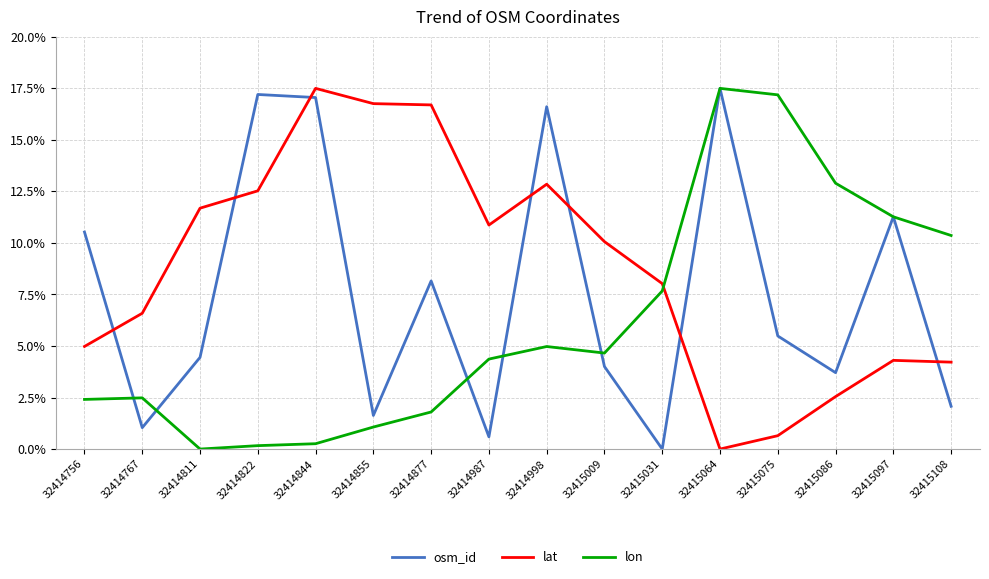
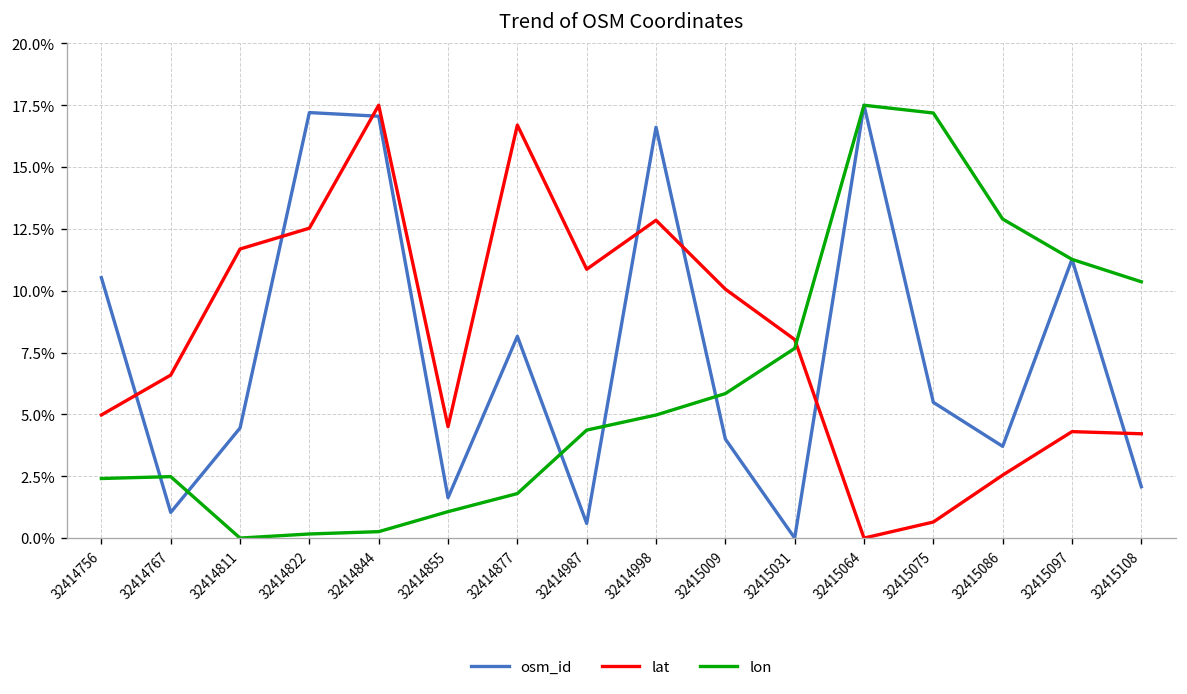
lat, 32414855: 16.8% -> 4.5%
lon, 32415009: 4.7% -> 5.8%
